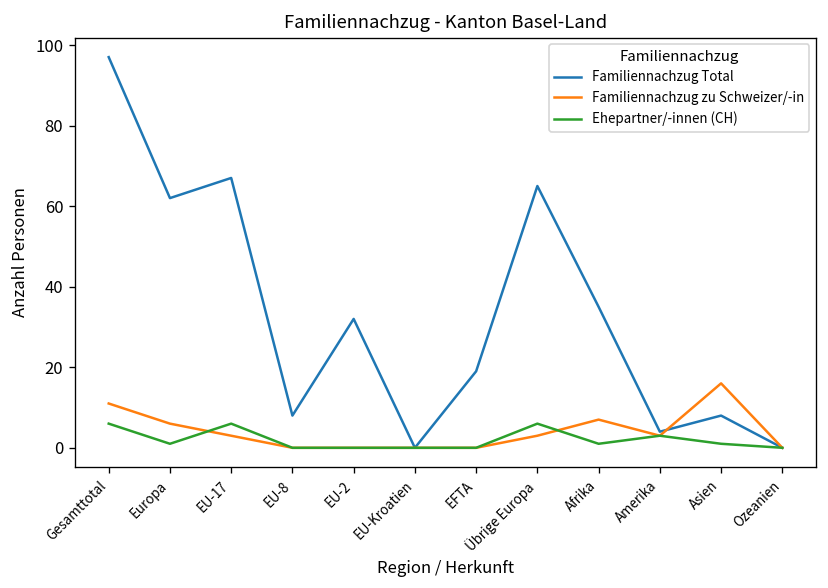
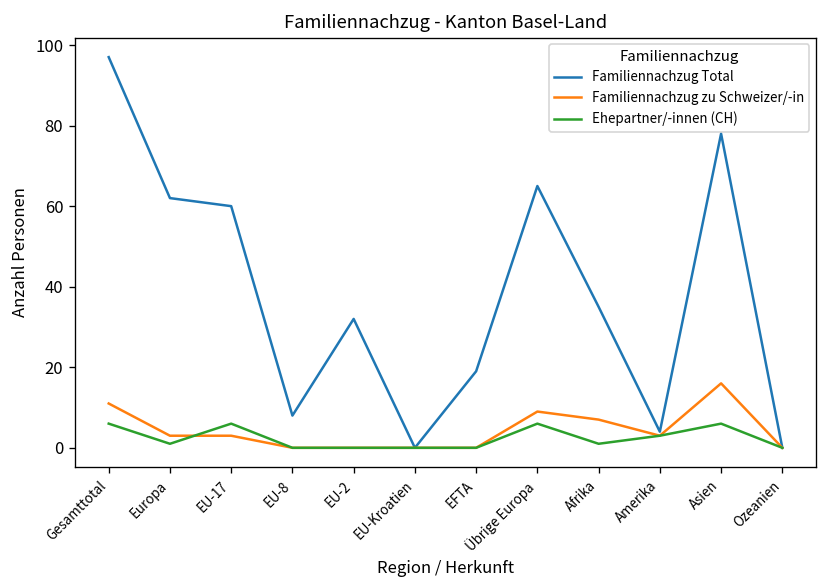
Familiennachzug zu Schweizer/-in, Europa: 6 -> 3
Familiennachzug Total, EU-17: 67 -> 60
Familiennachzug zu Schweizer/-in, Übrige Europa: 3 -> 9
Familiennachzug Total, Asien: 8 -> 78
Ehepartner/-innen (CH), Asien: 1 -> 6
